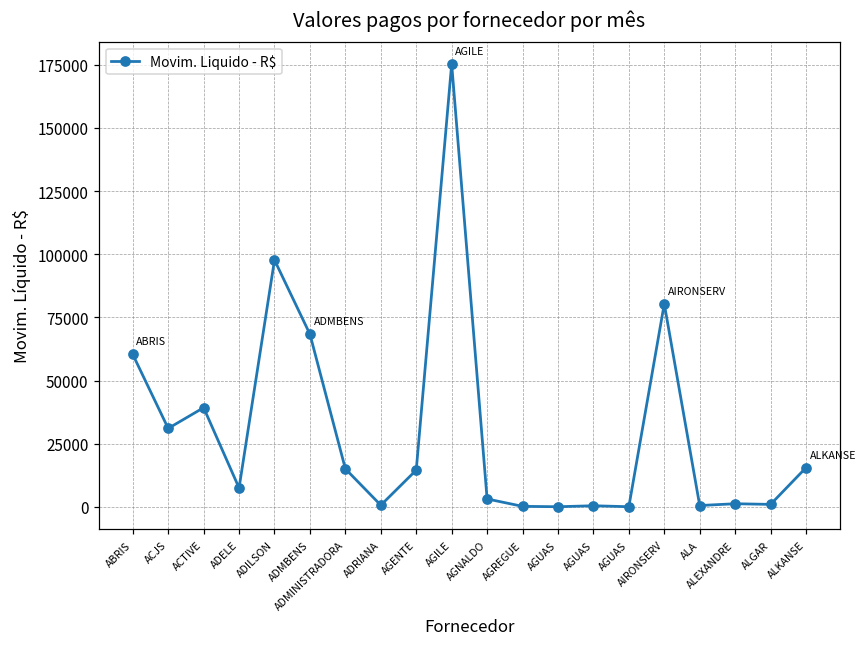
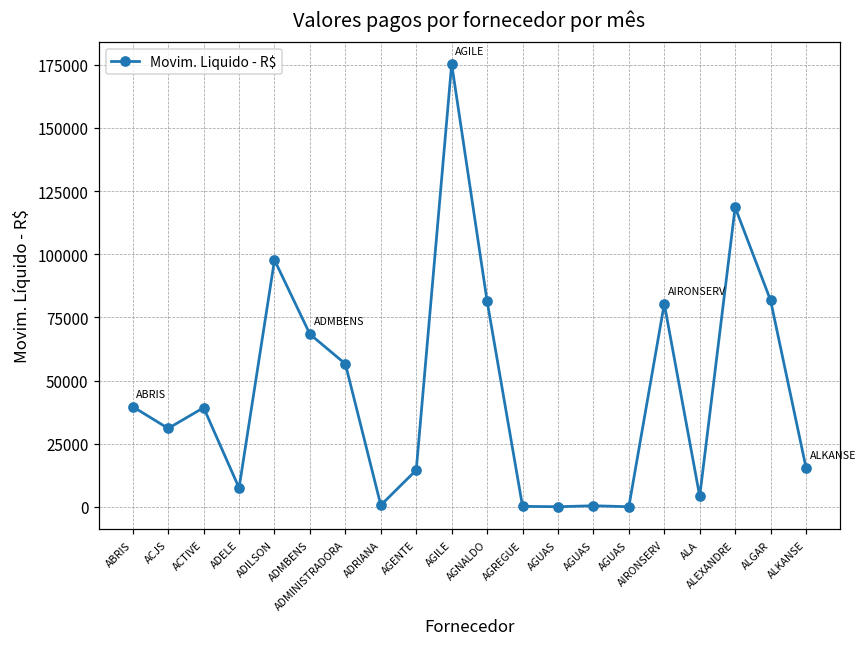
ABRIS: 60000 -> 40000
ADMINISTRADORA: 15000 -> 57000
AGNALDO: 3000 -> 81000
ALA: 1000 -> 4000
ALEXANDRE: 1000 -> 119000
ALGAR: 1000 -> 82000
